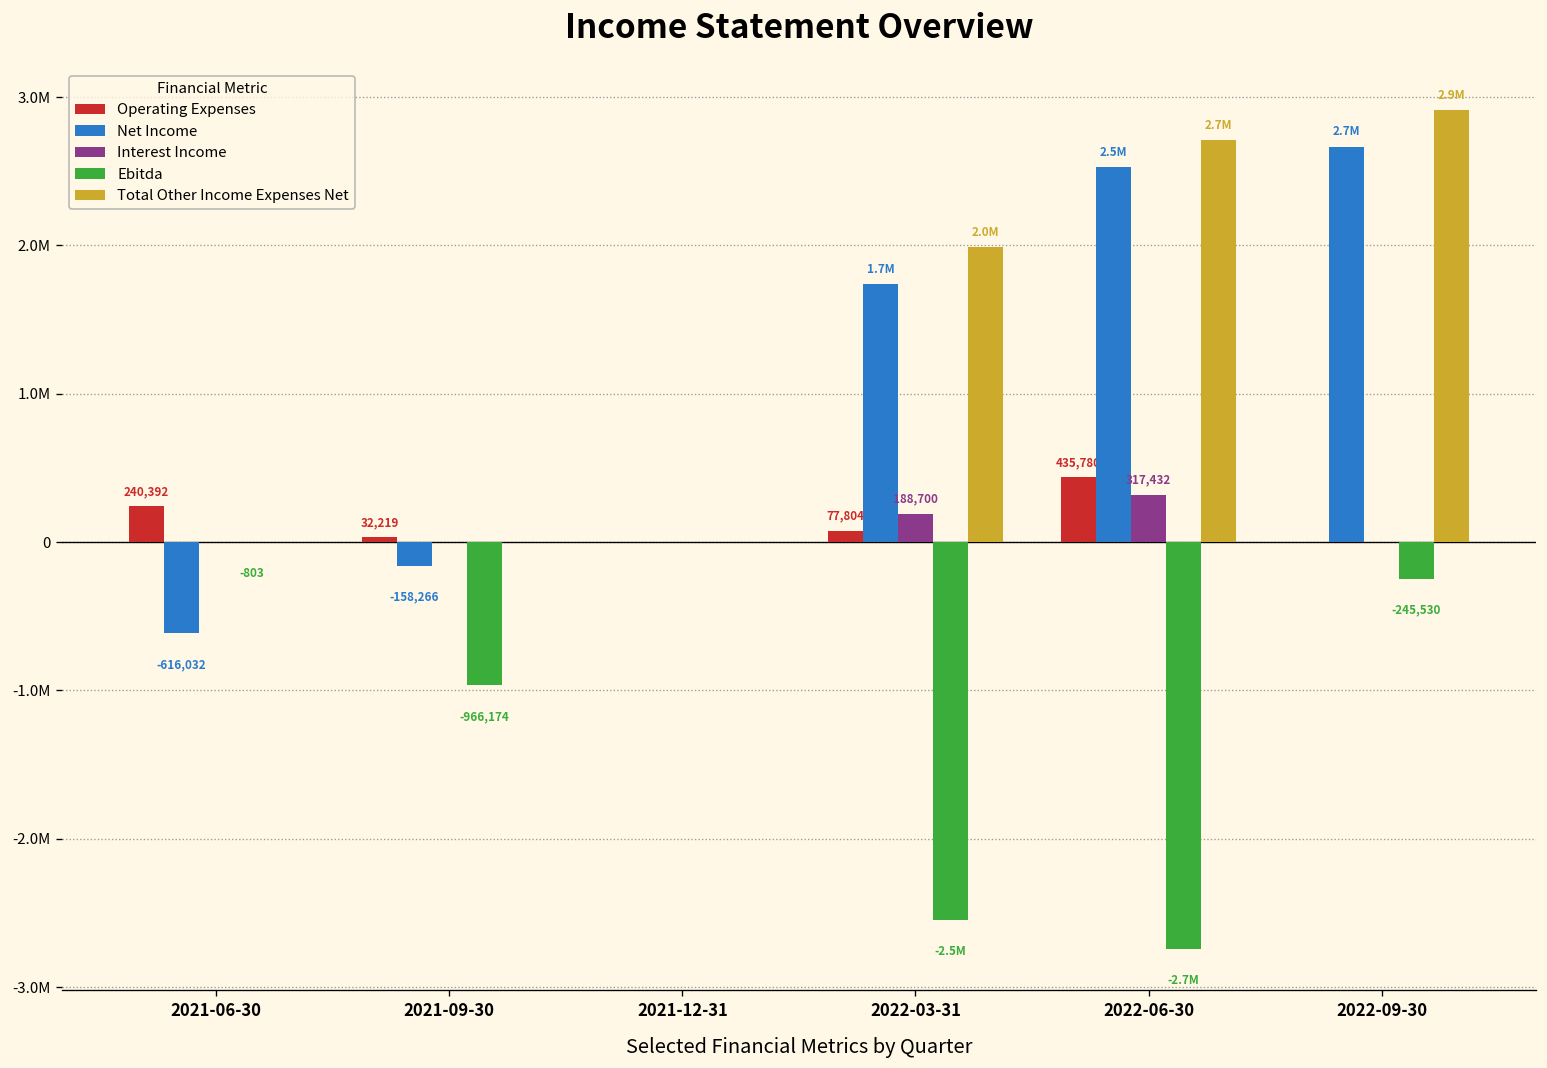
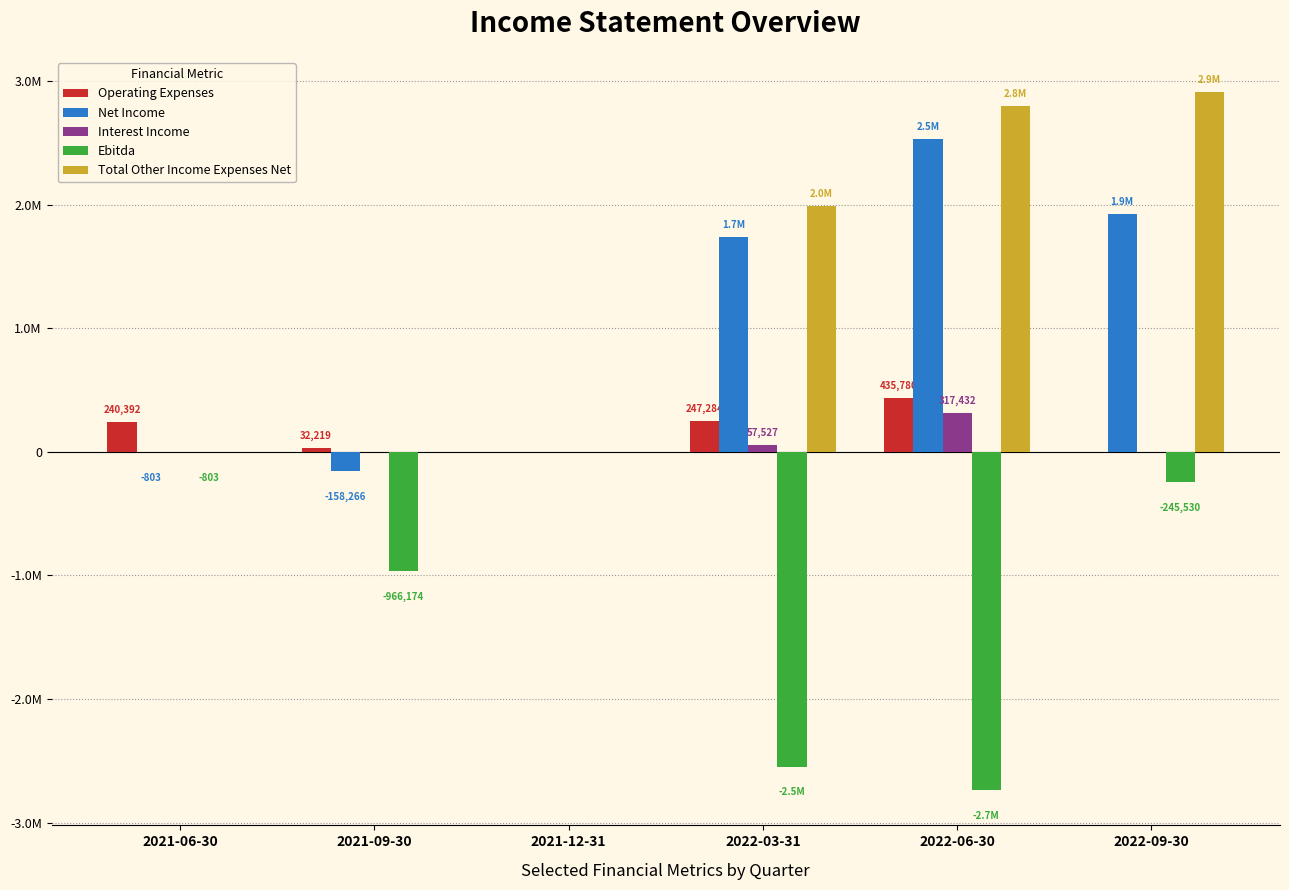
Net Income, 2021-06-30: -616,032 -> -803
Operating Expenses, 2022-03-31: 77,804 -> 247,284
Interest Income, 2022-03-31: 188,700 -> 57,527
Total Other Income Expenses Net, 2022-06-30: 2.7M -> 2.8M
Net Income, 2022-09-30: 2.7M -> 1.9M
